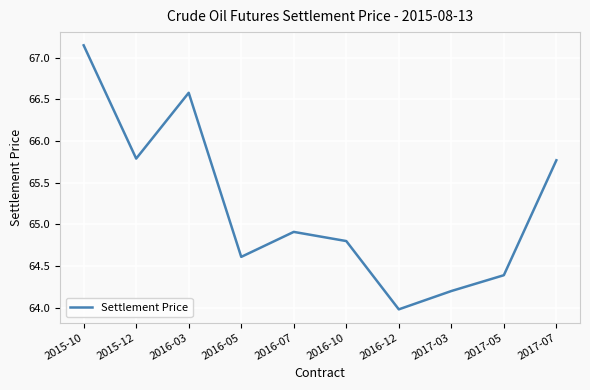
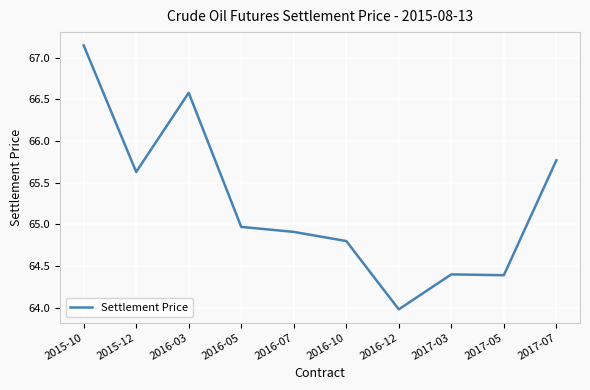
2015-12: 65.8 -> 65.6
2016-05: 64.6 -> 65.0
2017-03: 64.2 -> 64.4
